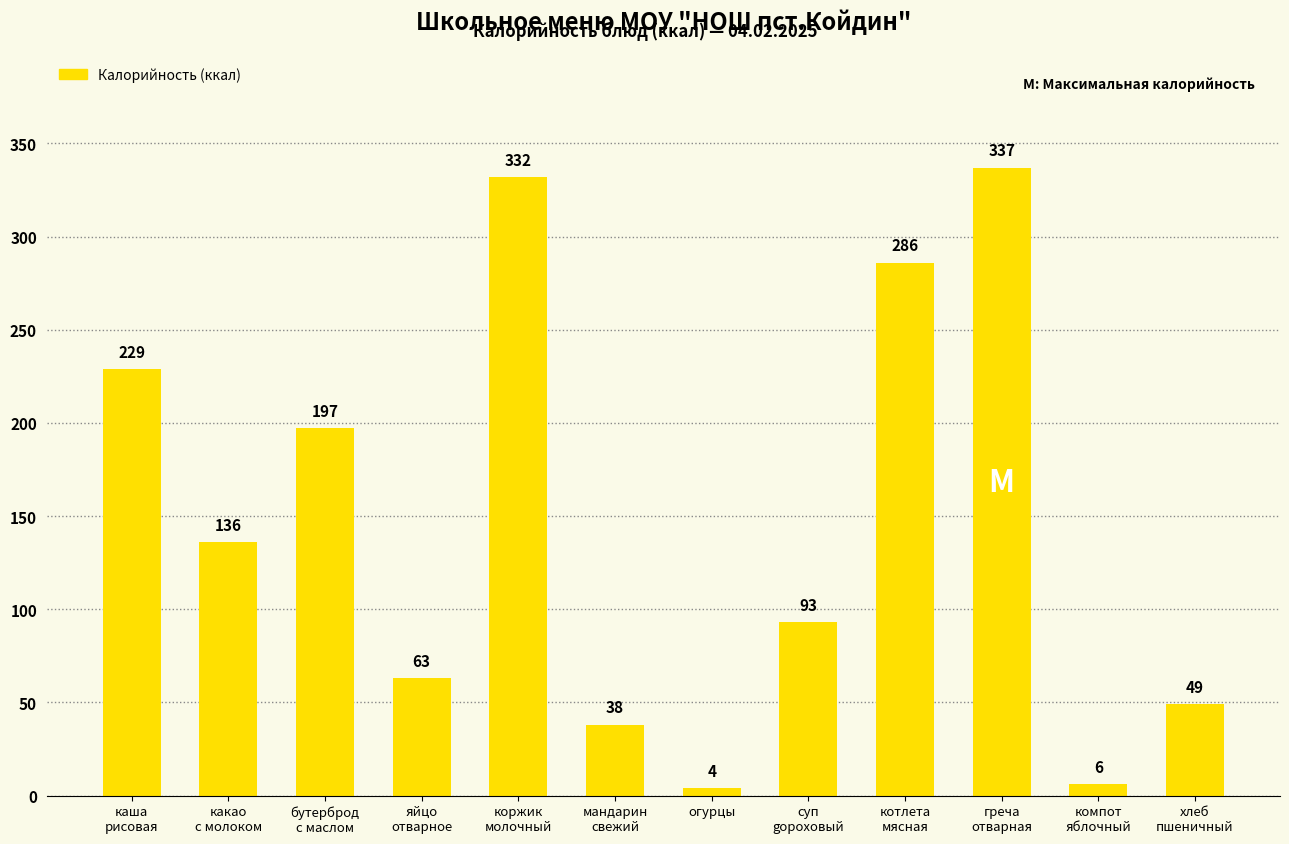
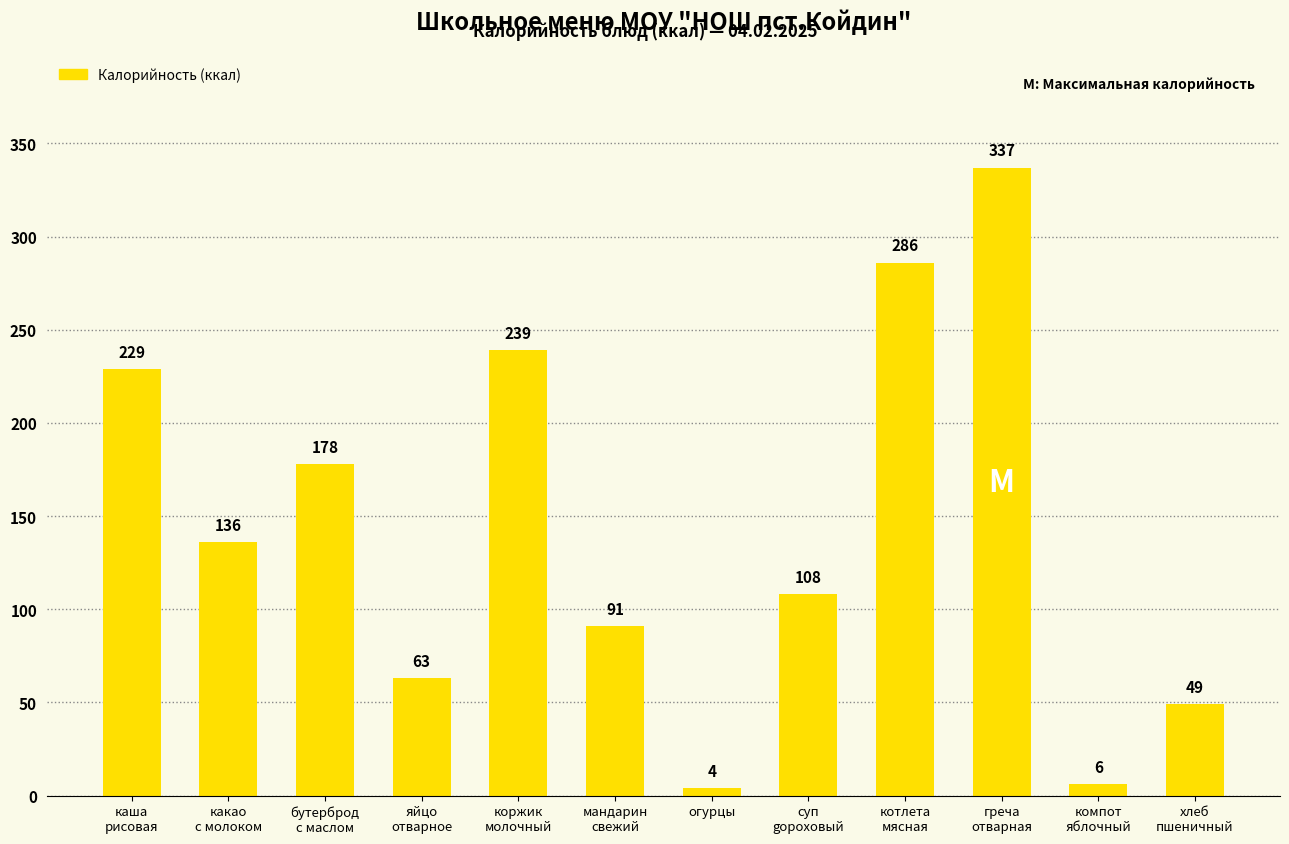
бутерброд с маслом: 197 -> 178
коржик молочный: 332 -> 239
мандарин свежий: 38 -> 91
суп gороховый: 93 -> 108
